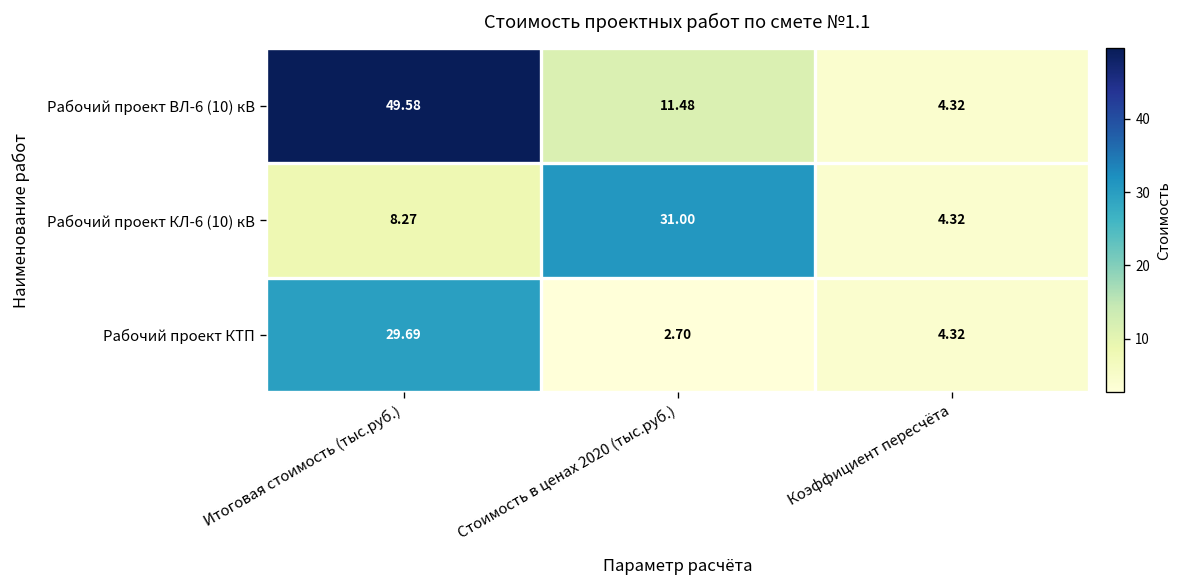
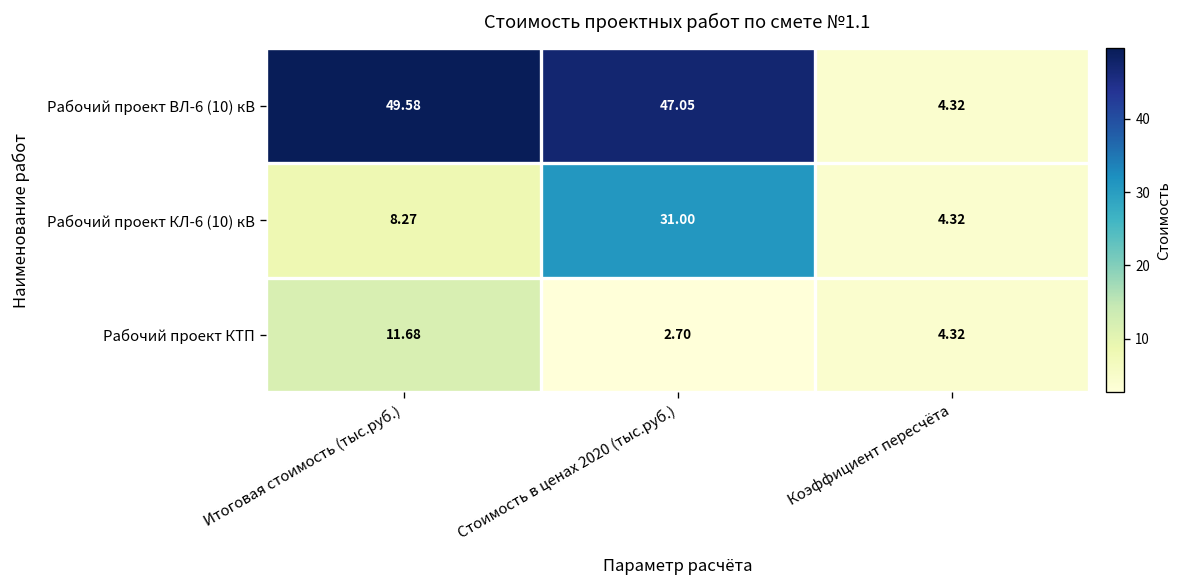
Рабочий проект ВЛ-6 (10) кВ, Стоимость в ценах 2020 (тыс.руб.): 11.48 -> 47.05
Рабочий проект КТП, Итоговая стоимость (тыс.руб.): 29.69 -> 11.68
